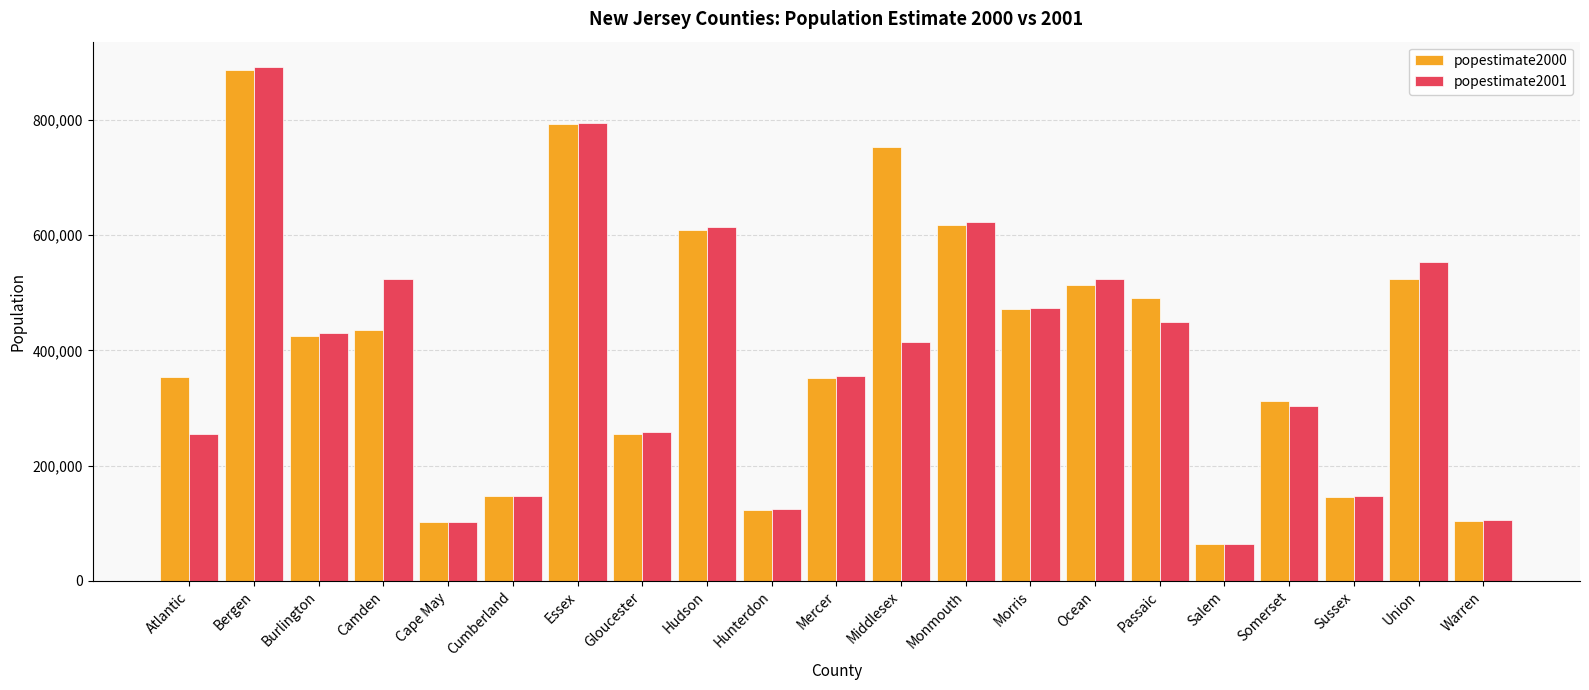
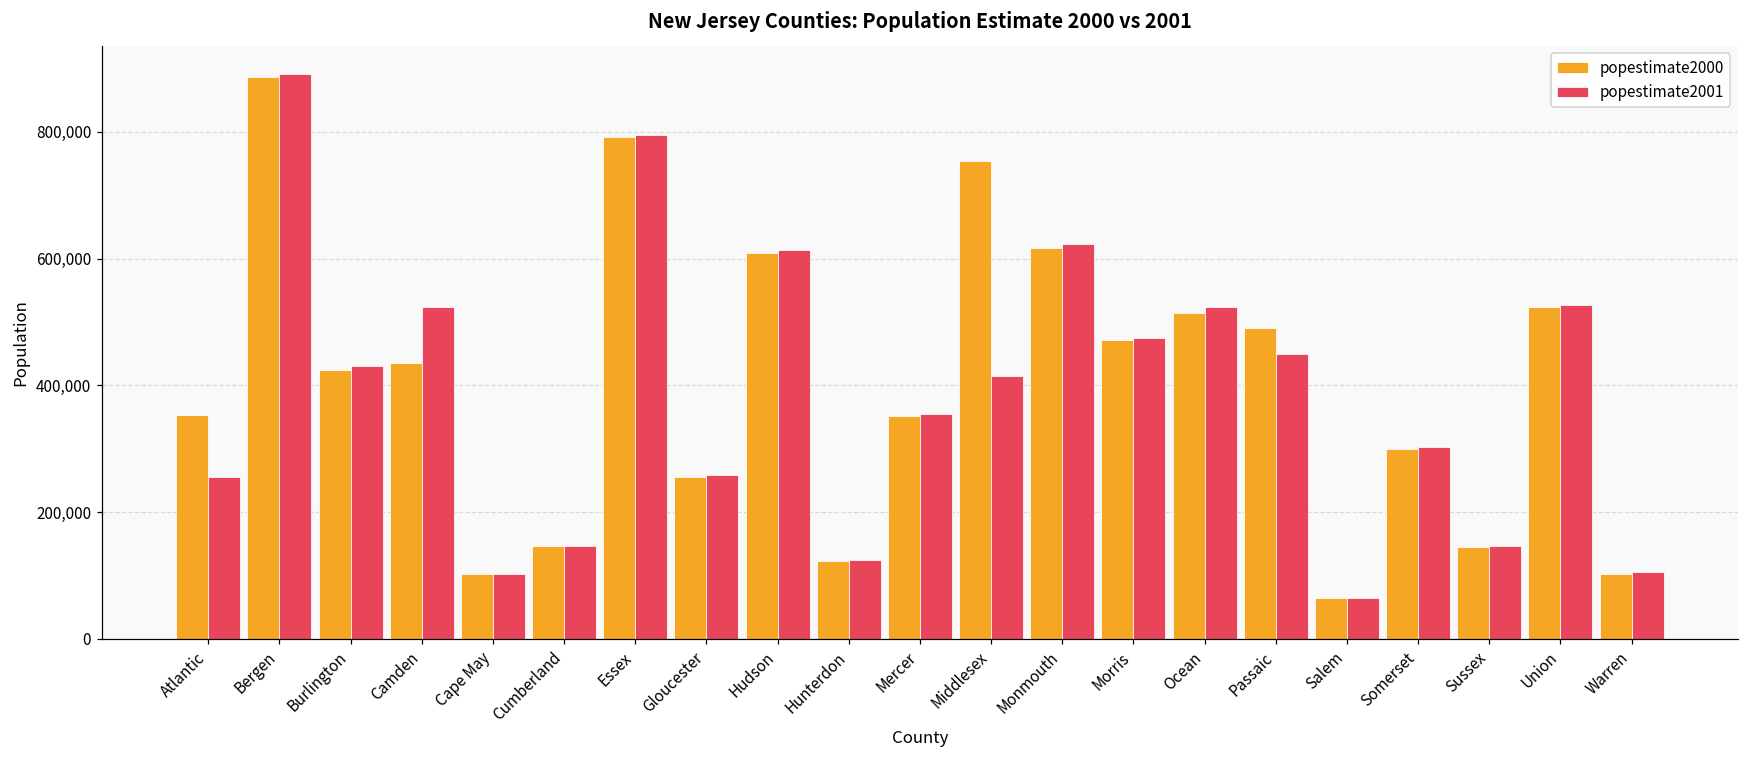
popestimate2000, Somerset: 310,000 -> 300,000
popestimate2001, Union: 550,000 -> 530,000
